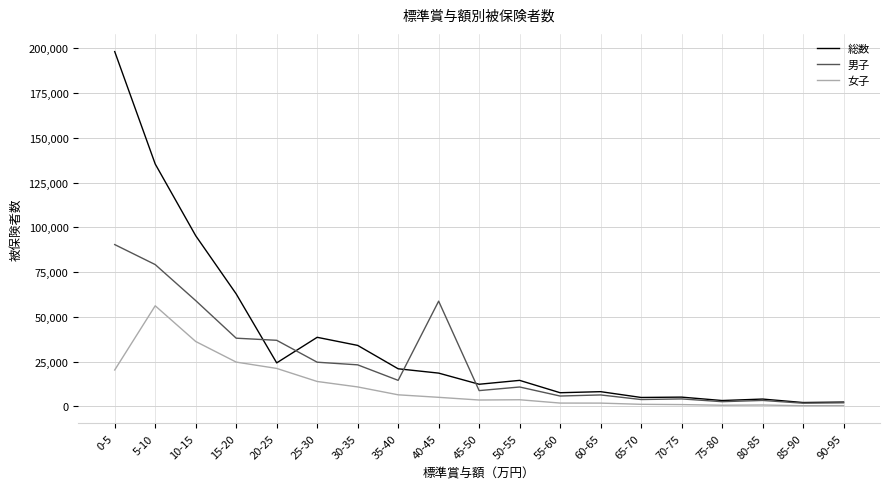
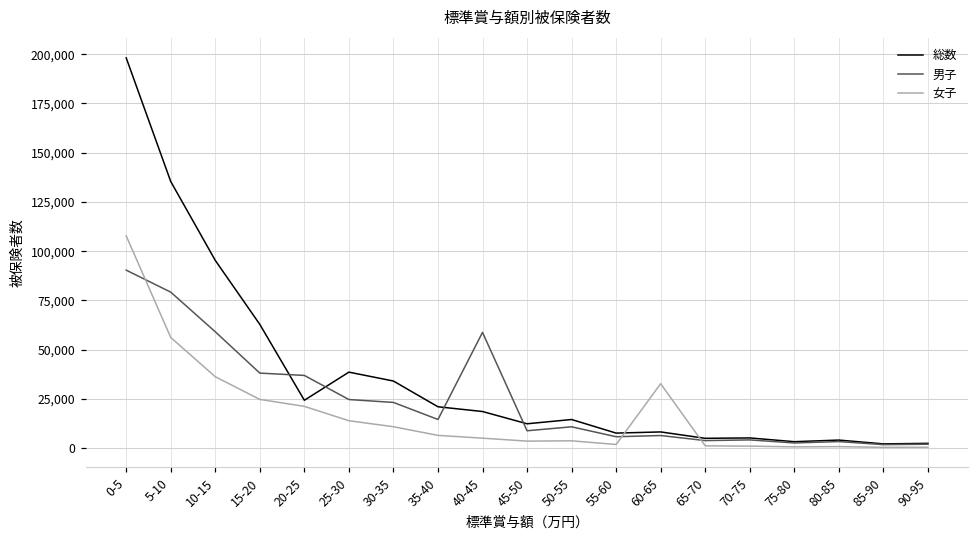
女子, 0-5: 20,000 -> 108,000
女子, 60-65: 2,000 -> 33,000
